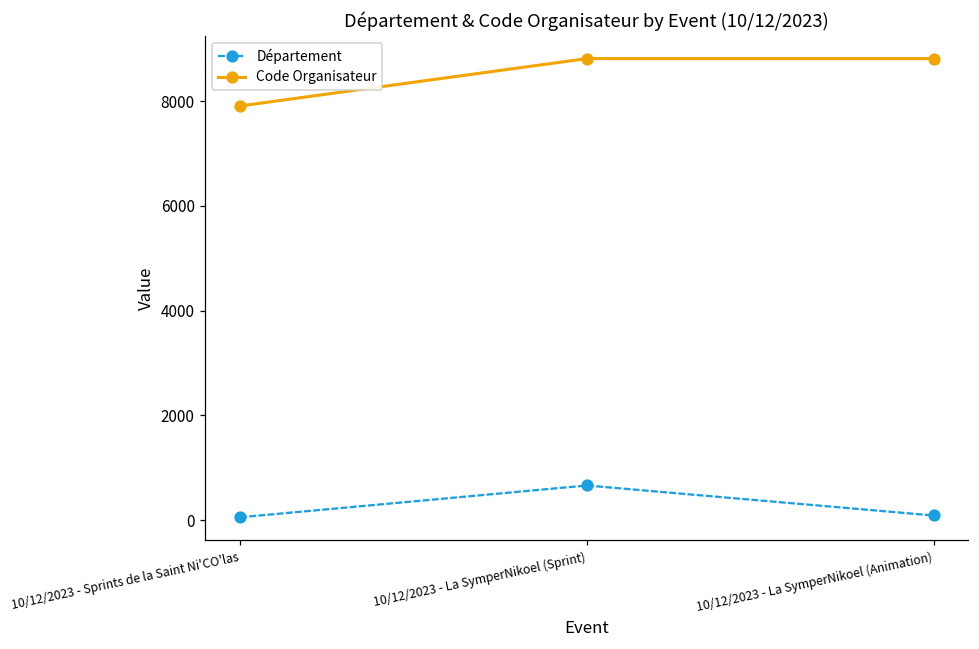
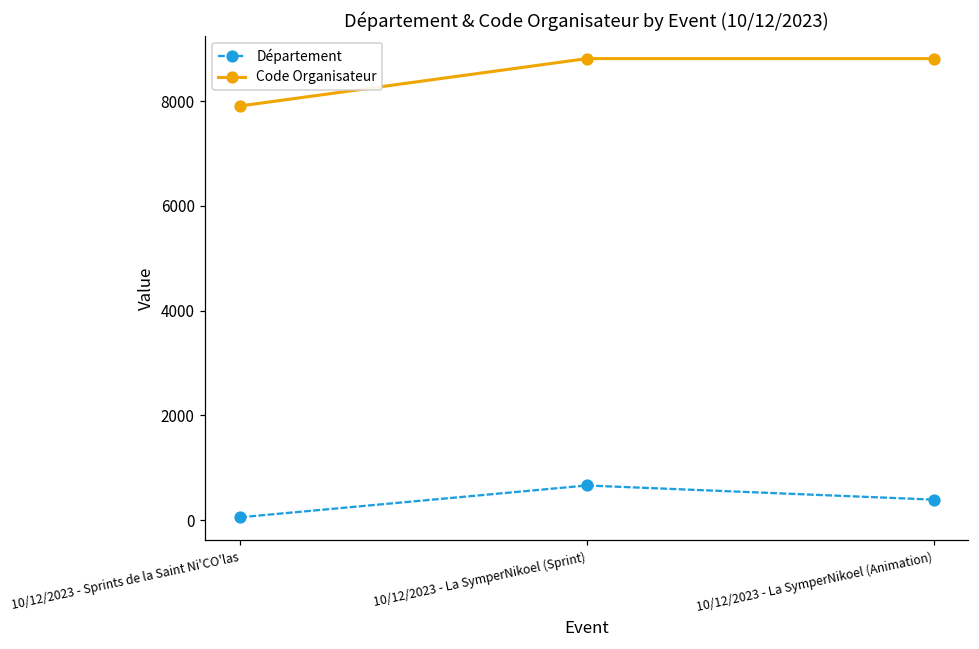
Département, 10/12/2023 - La SymperNikoel (Animation): 100 -> 400
